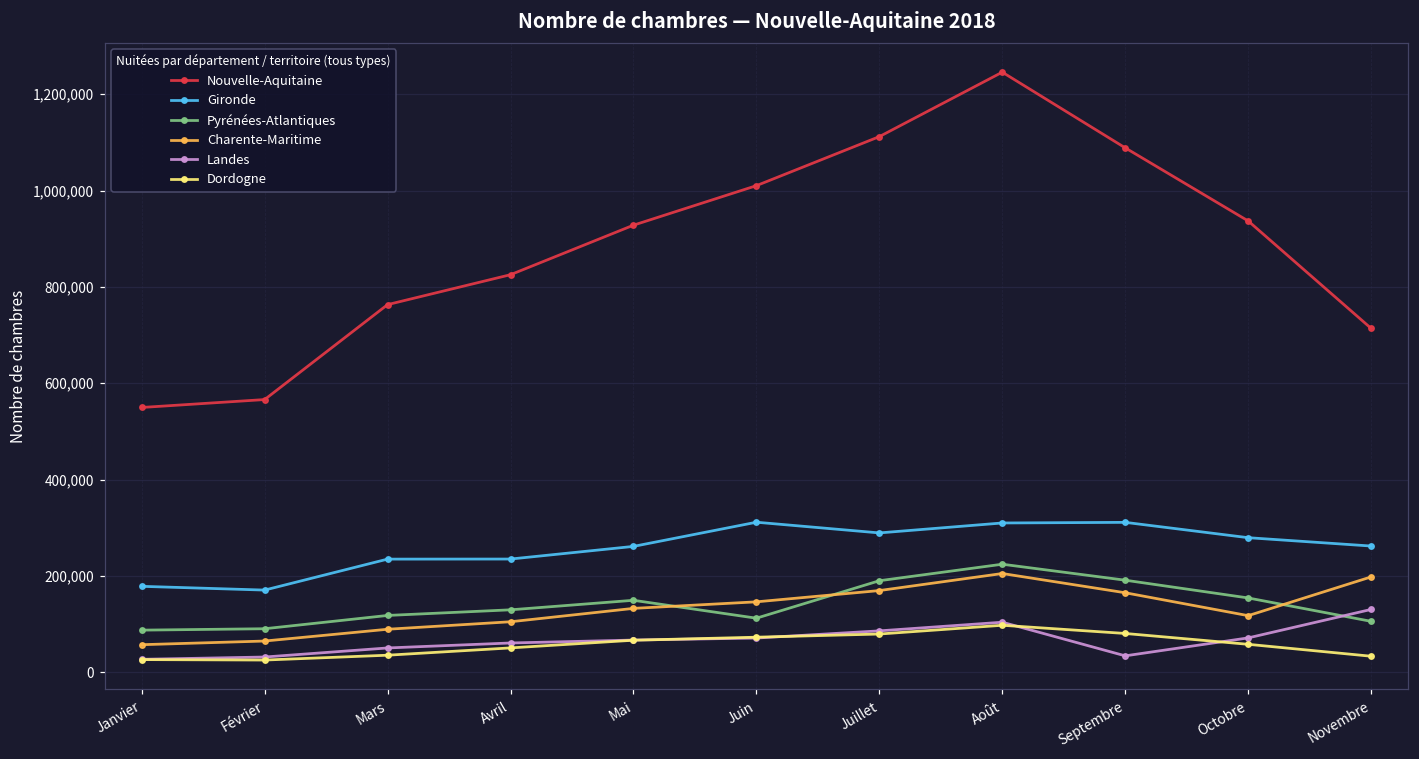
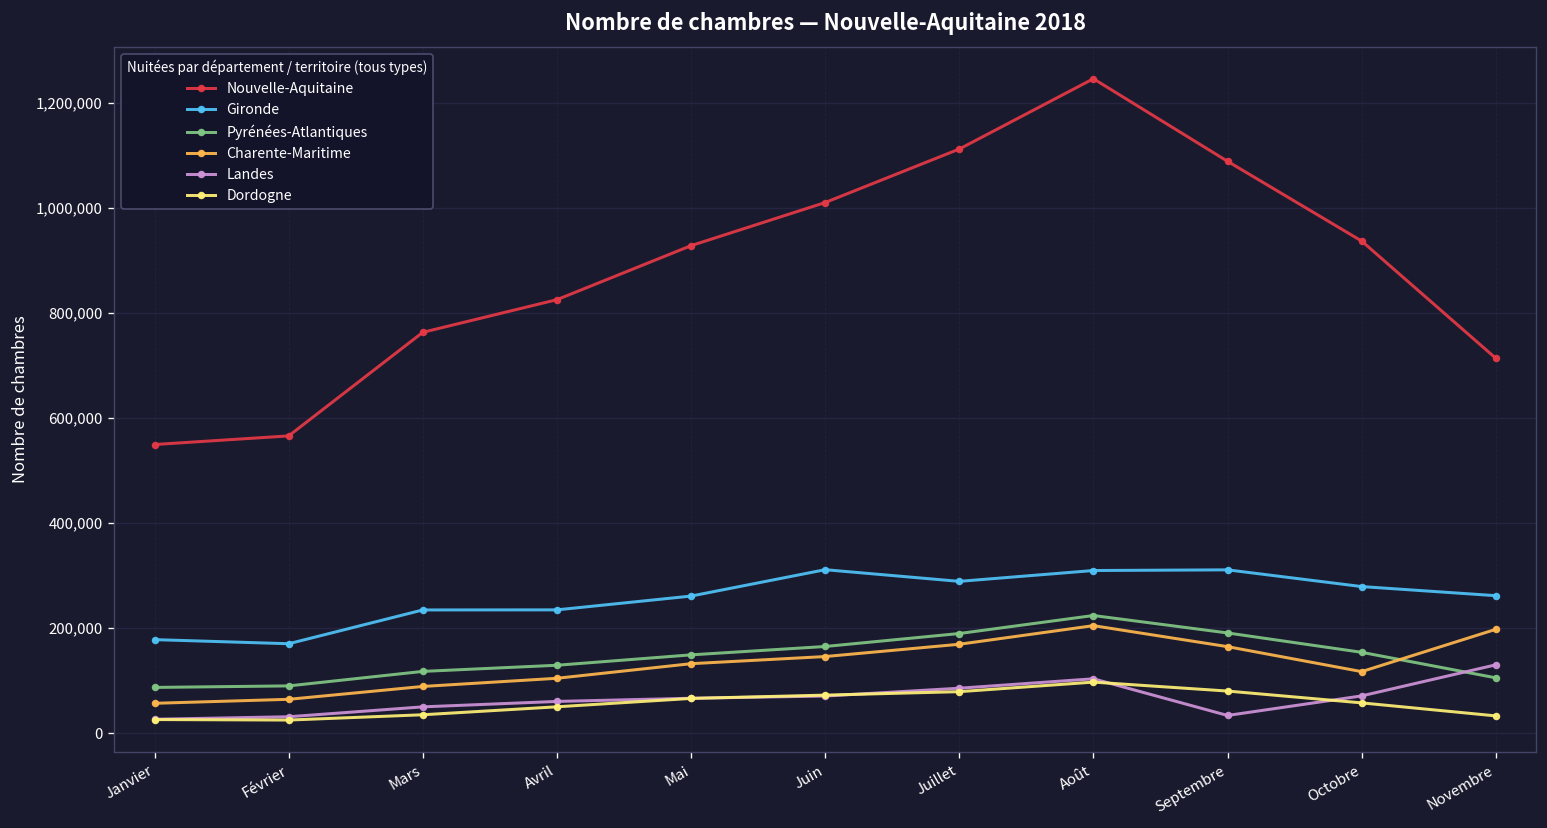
Pyrénées-Atlantiques, Juin: 110,000 -> 170,000
